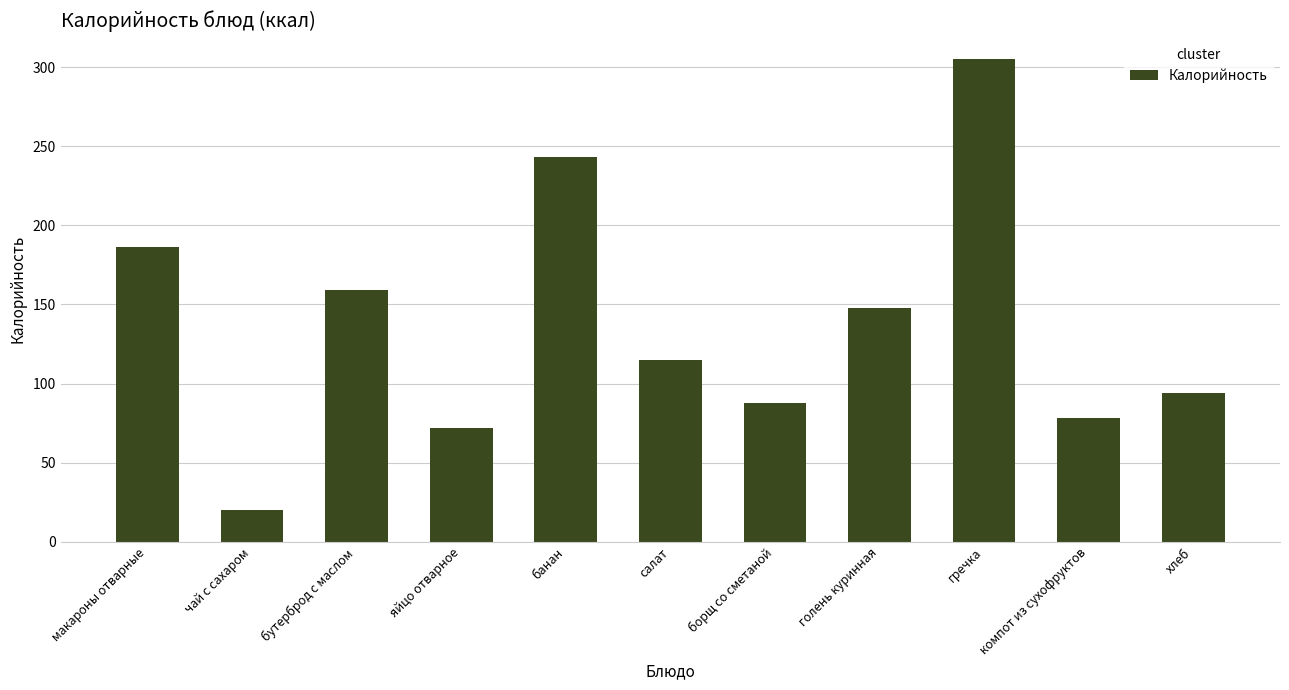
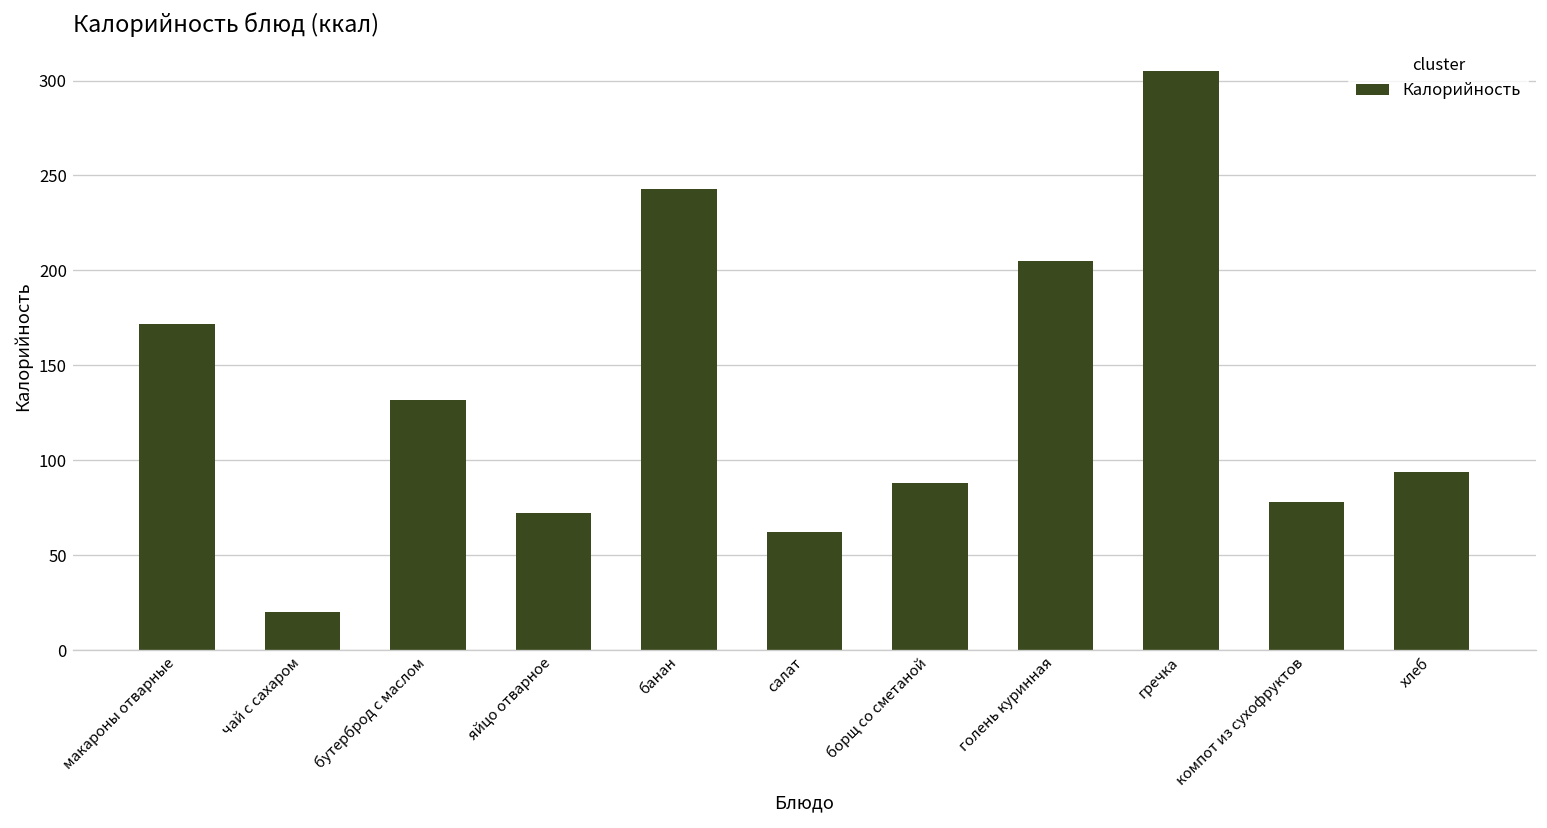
макароны отварные: 186 -> 172
бутерброд с маслом: 159 -> 132
салат: 115 -> 62
голень куринная: 148 -> 205
